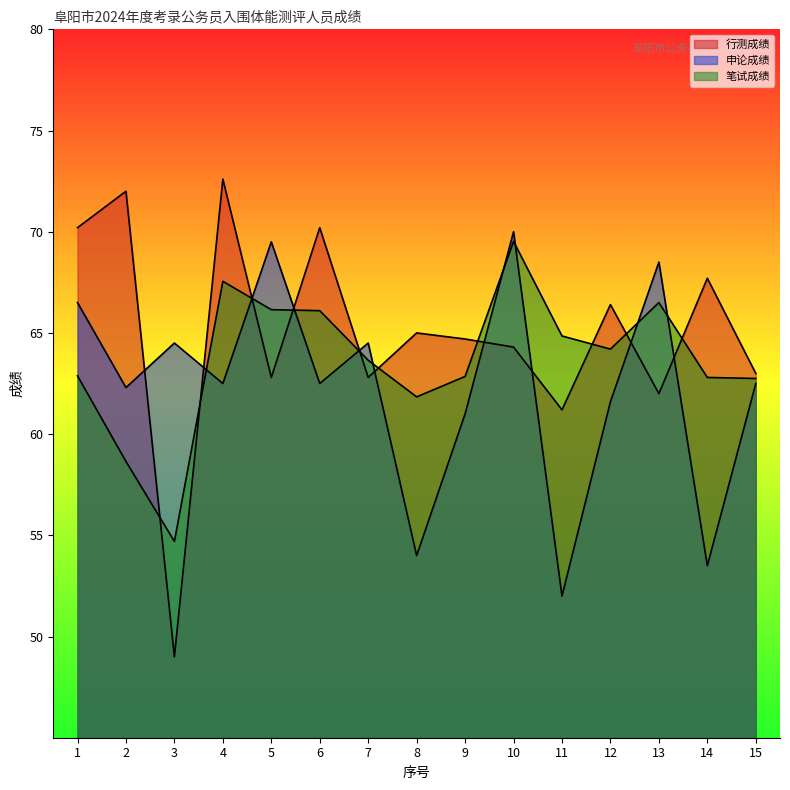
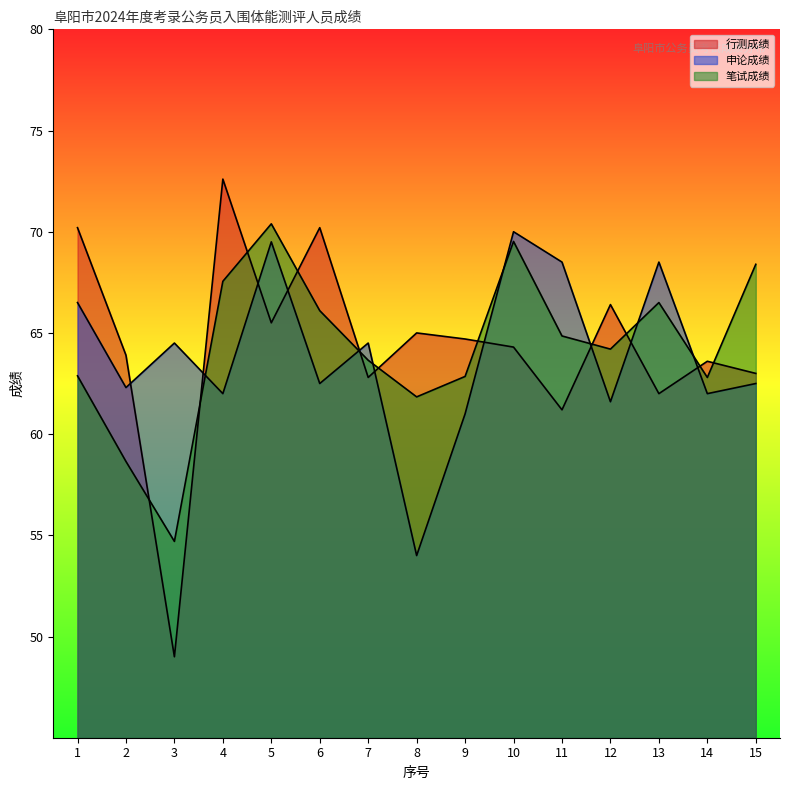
行测成绩, 2: 72.0 -> 63.9
申论成绩, 4: 62.5 -> 62.0
行测成绩, 5: 62.8 -> 65.5
笔试成绩, 5: 66.2 -> 70.4
申论成绩, 11: 52.0 -> 68.5
行测成绩, 14: 67.7 -> 63.6
申论成绩, 14: 53.5 -> 62.0
笔试成绩, 15: 62.8 -> 68.4
